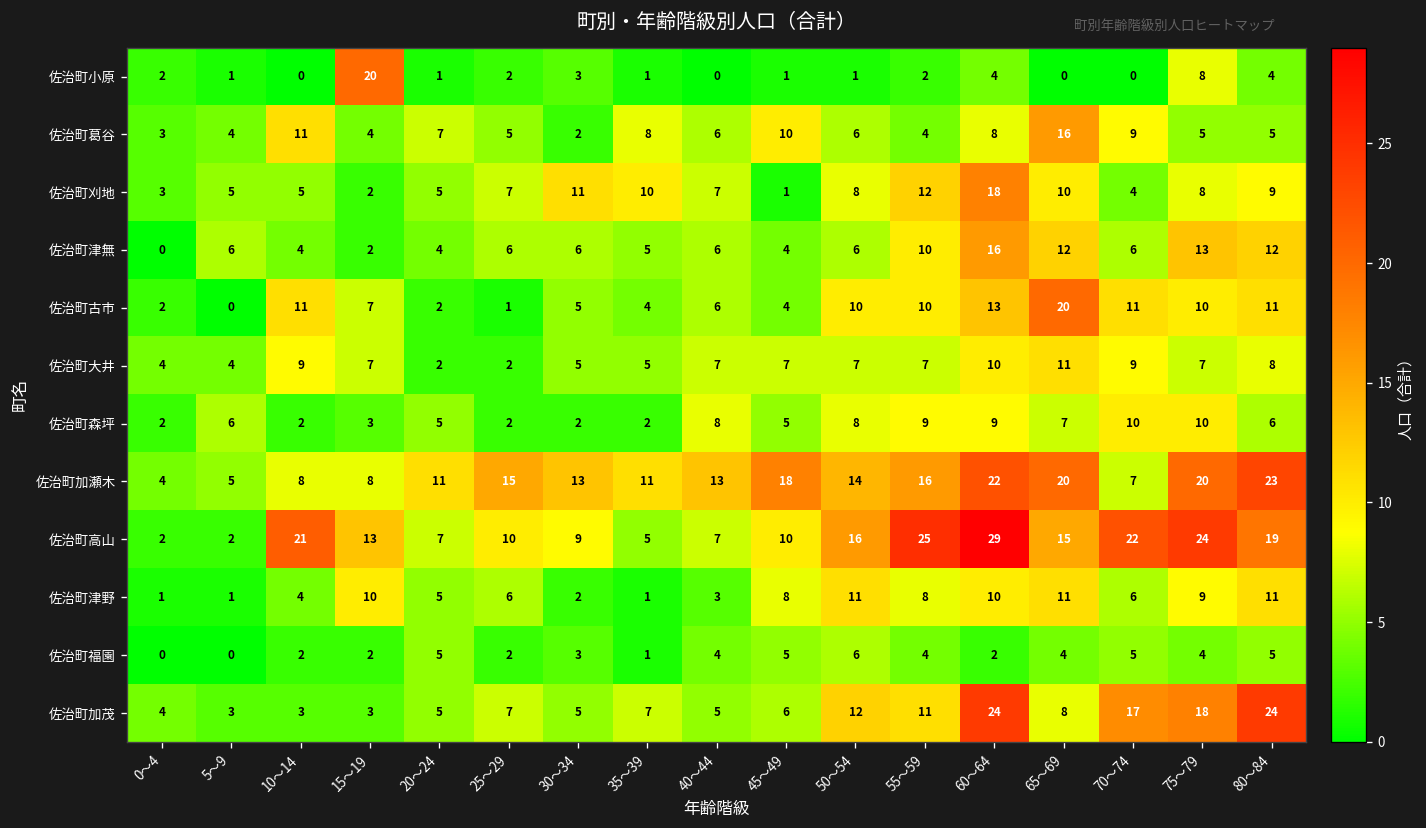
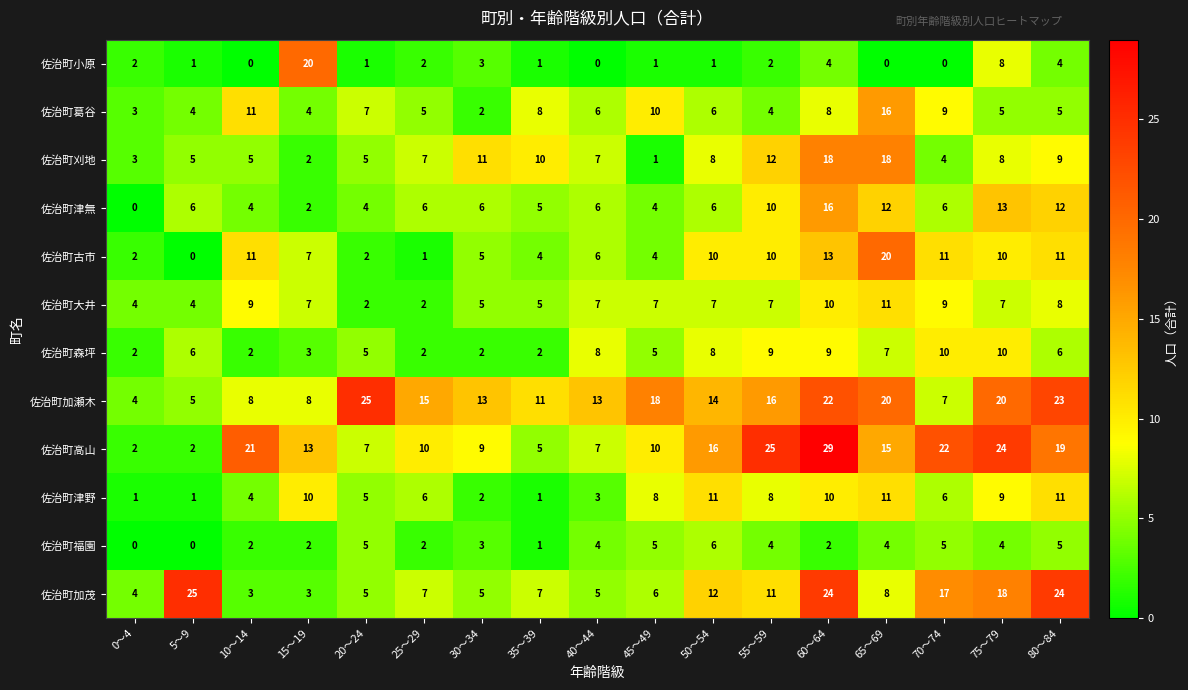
佐治町刈地, 65～69: 10 -> 18
佐治町加瀬木, 20～24: 11 -> 25
佐治町加茂, 5～9: 3 -> 25
